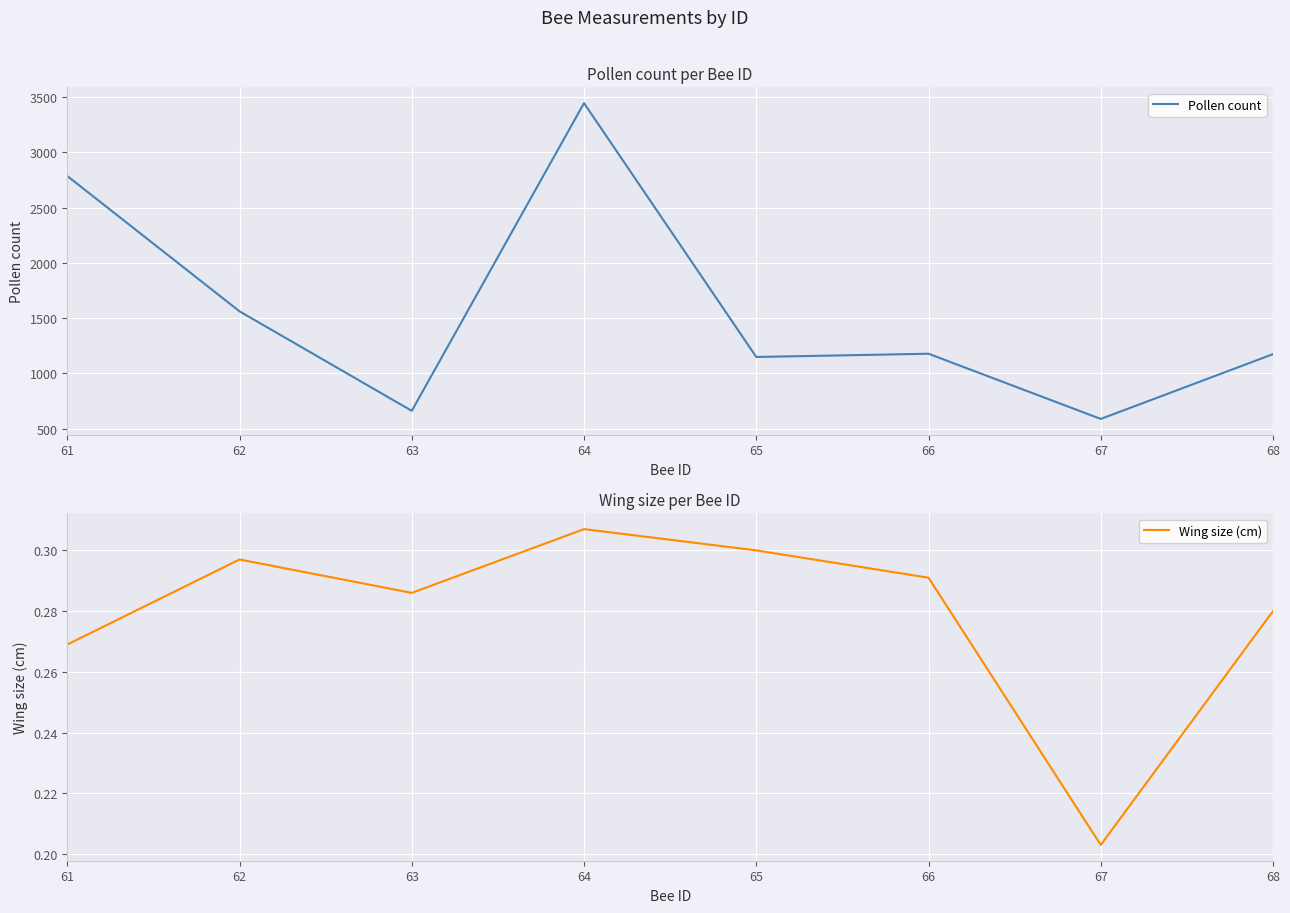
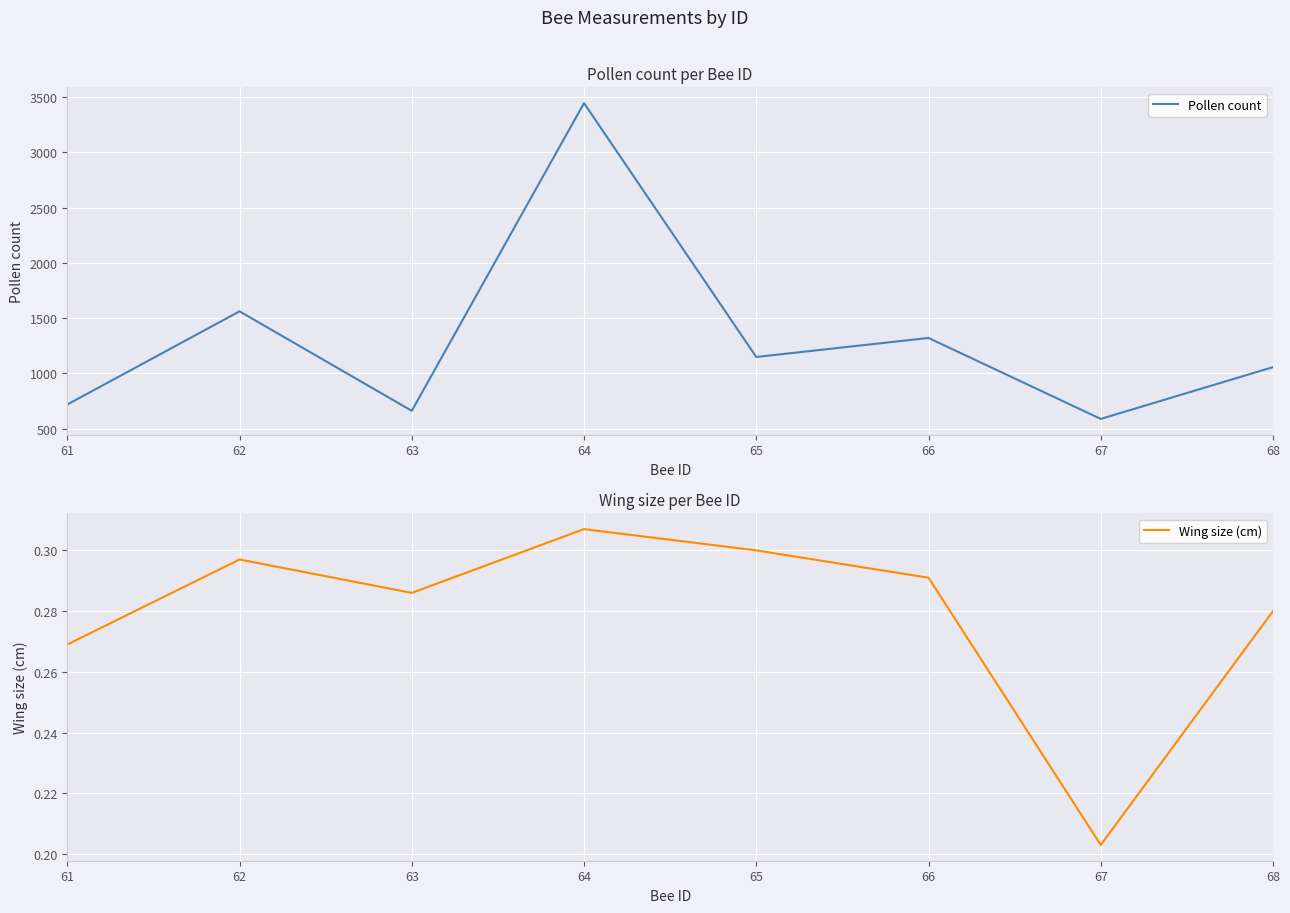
Pollen count per Bee ID, 61: 2790 -> 720
Pollen count per Bee ID, 66: 1180 -> 1320
Pollen count per Bee ID, 68: 1170 -> 1060
